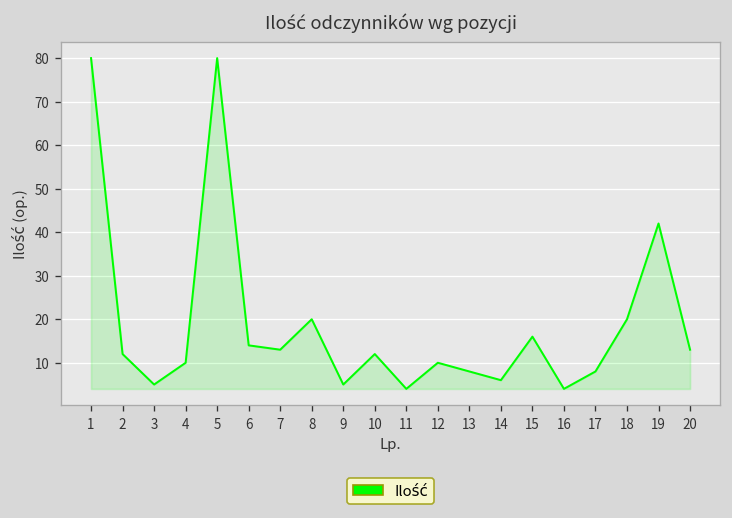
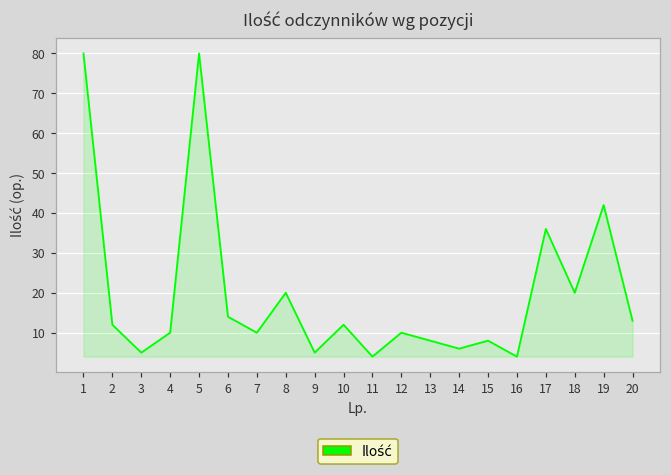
7: 13 -> 10
15: 16 -> 8
17: 8 -> 36
